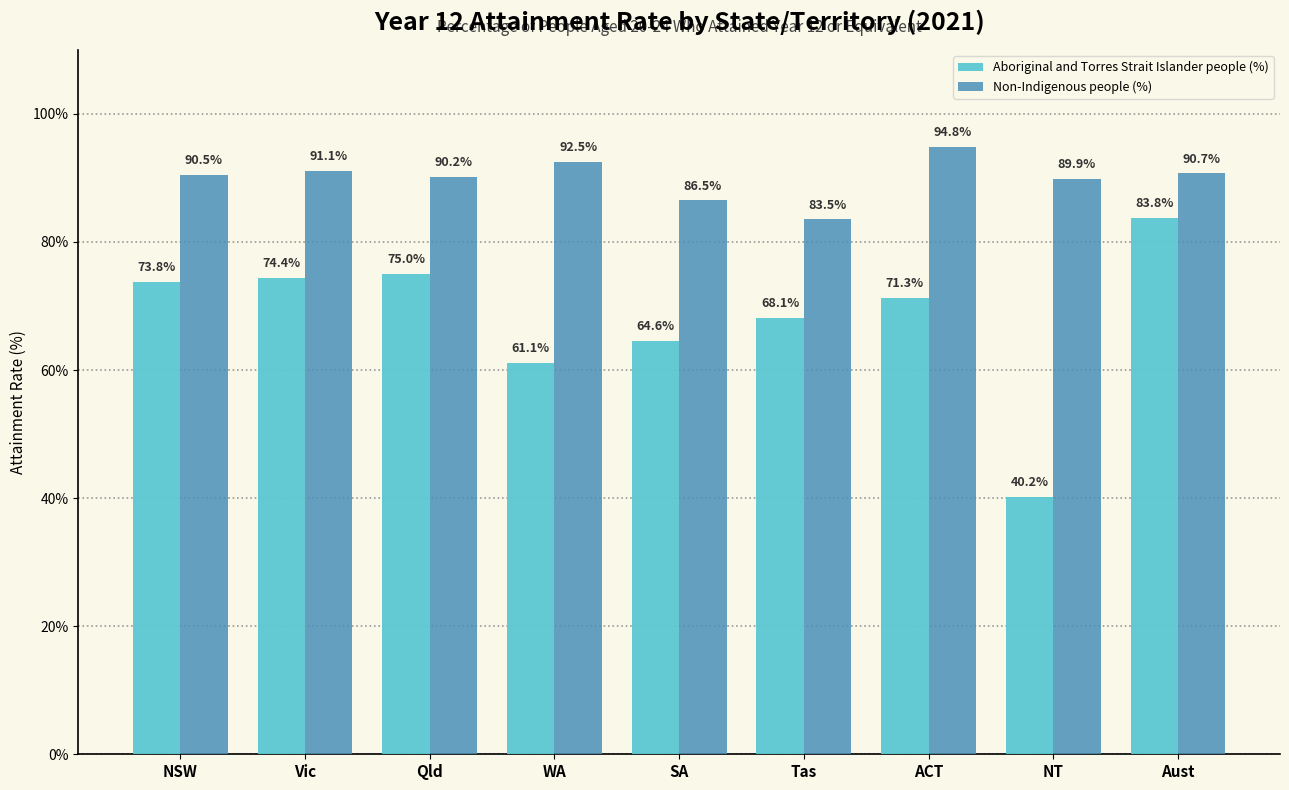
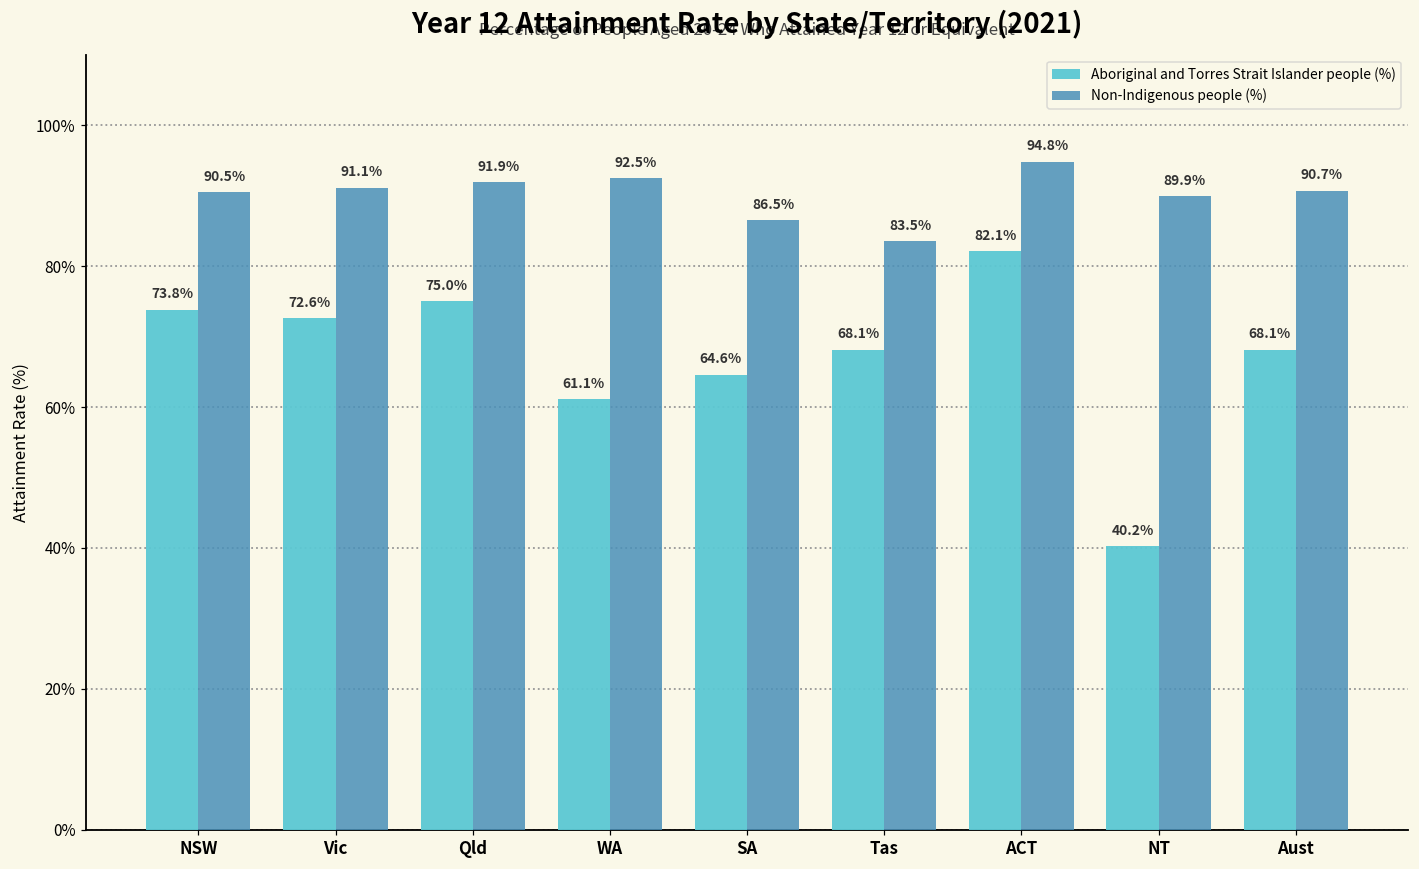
Aboriginal and Torres Strait Islander people (%), Vic: 74.4% -> 72.6%
Non-Indigenous people (%), Qld: 90.2% -> 91.9%
Aboriginal and Torres Strait Islander people (%), ACT: 71.3% -> 82.1%
Aboriginal and Torres Strait Islander people (%), Aust: 83.8% -> 68.1%
